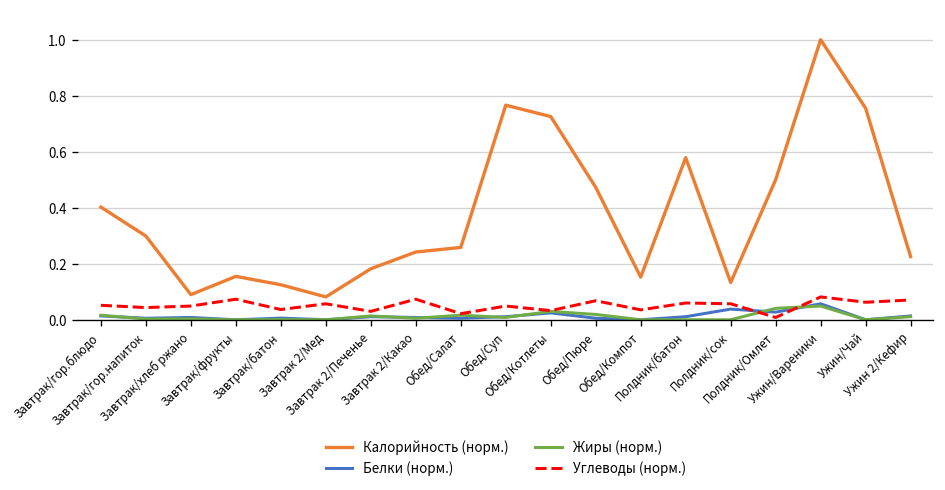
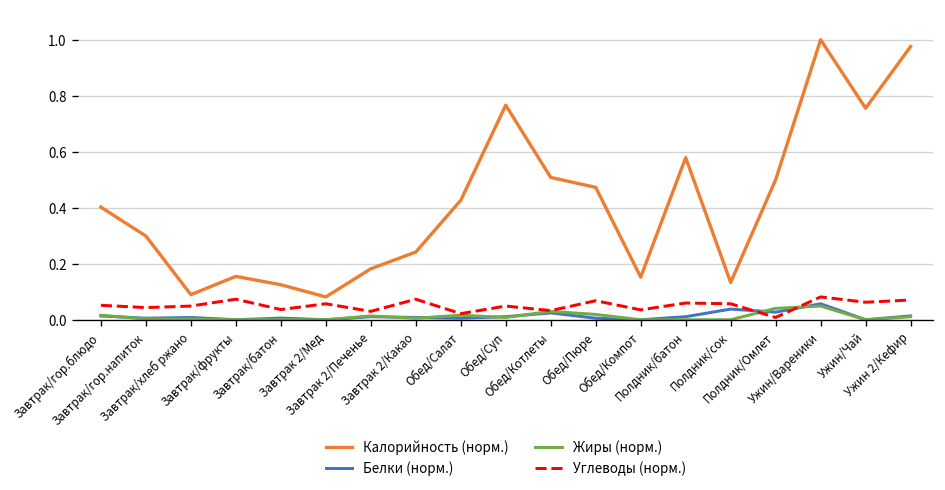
Калорийность (норм.), Обед/Салат: 0.26 -> 0.43
Калорийность (норм.), Обед/Котлеты: 0.73 -> 0.51
Калорийность (норм.), Ужин 2/Кефир: 0.23 -> 0.98
